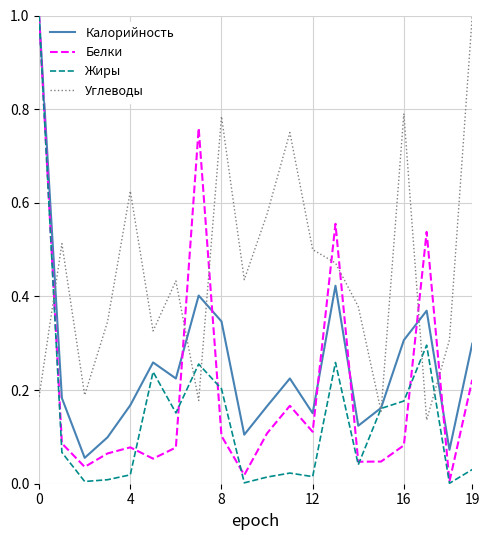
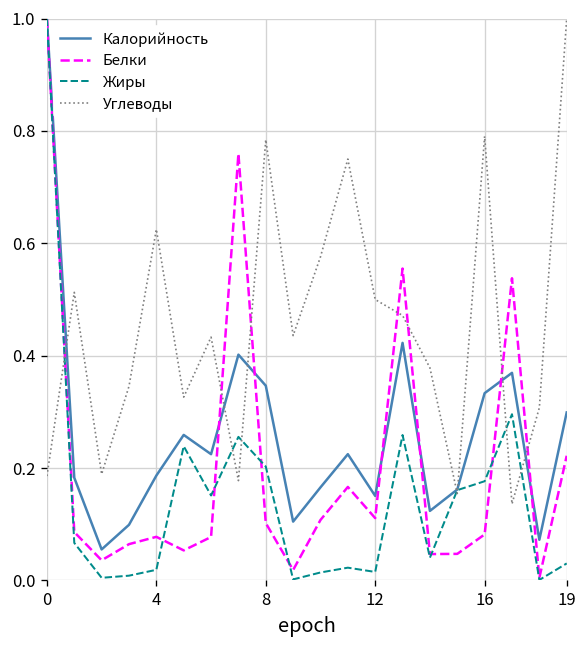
Калорийность, 4: 0.17 -> 0.19
Калорийность, 16: 0.31 -> 0.33
